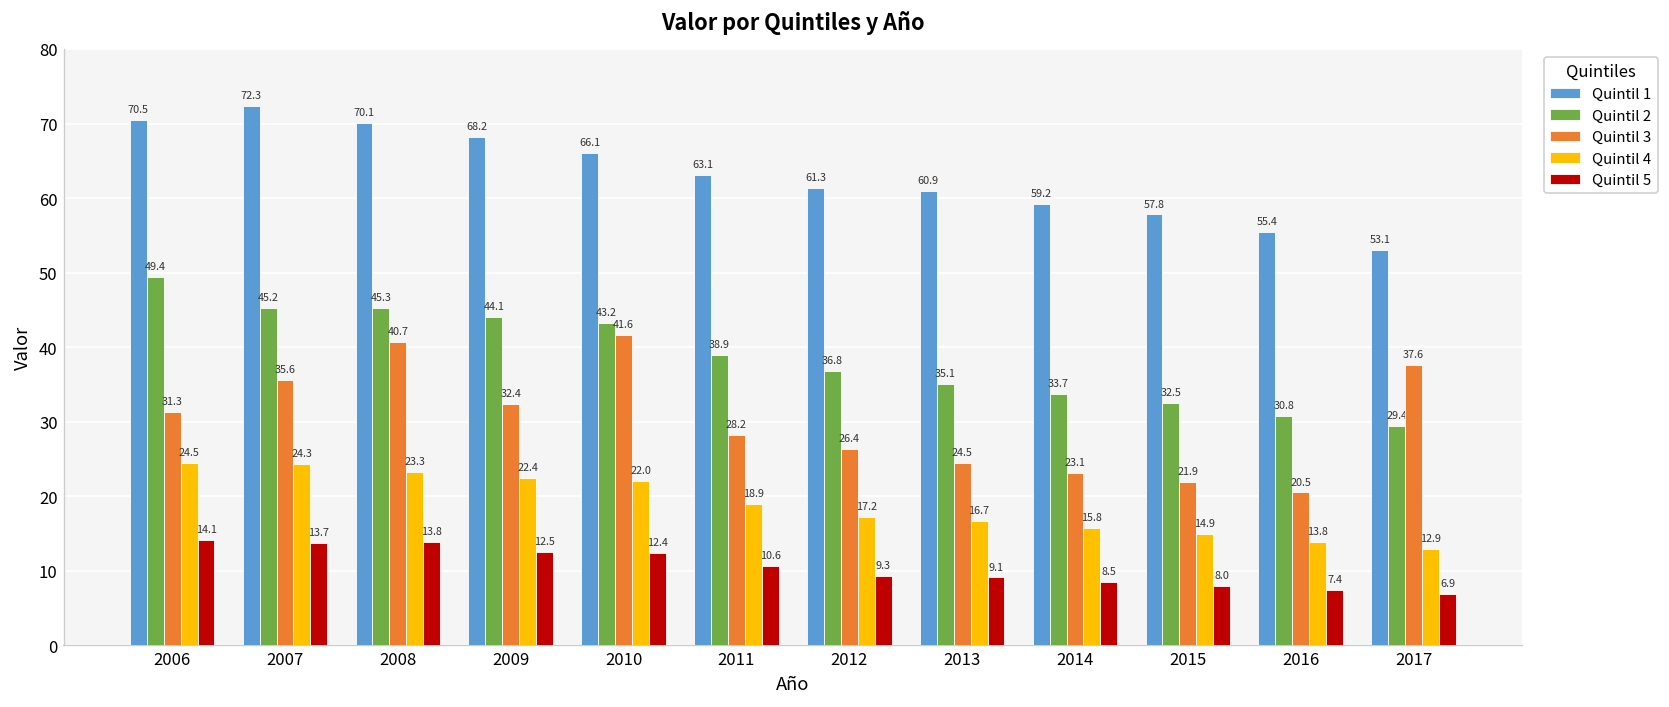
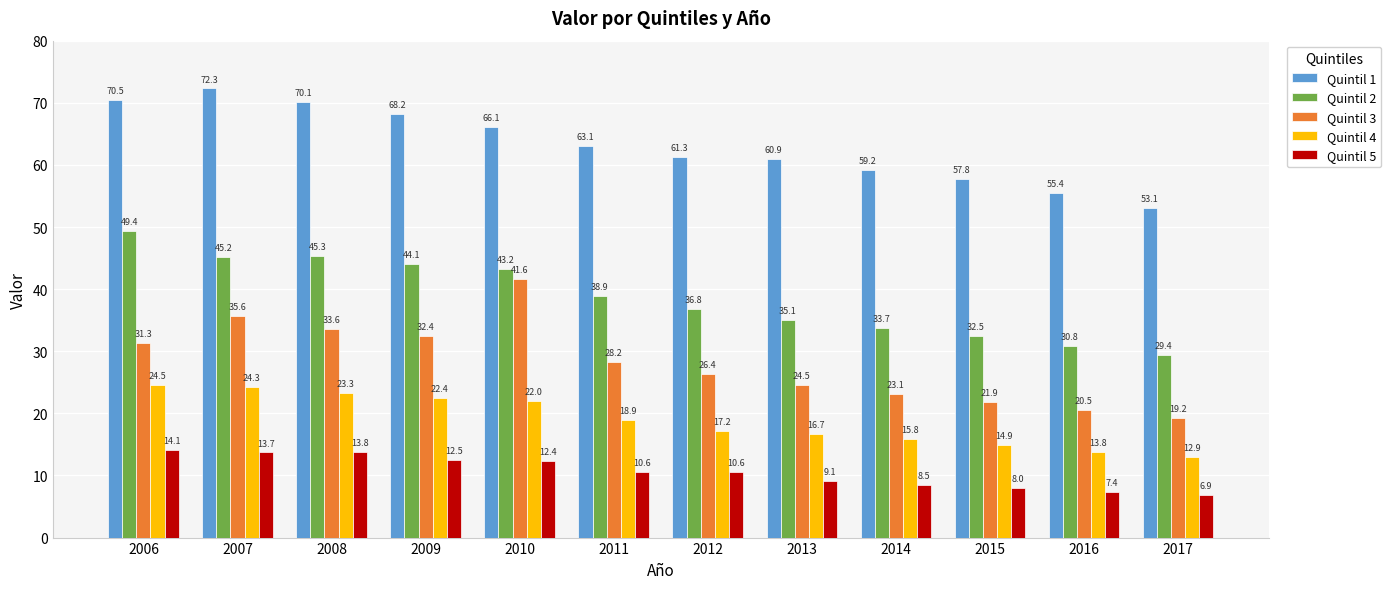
Quintil 3, 2008: 40.7 -> 33.6
Quintil 5, 2012: 9.3 -> 10.6
Quintil 3, 2017: 37.6 -> 19.2
